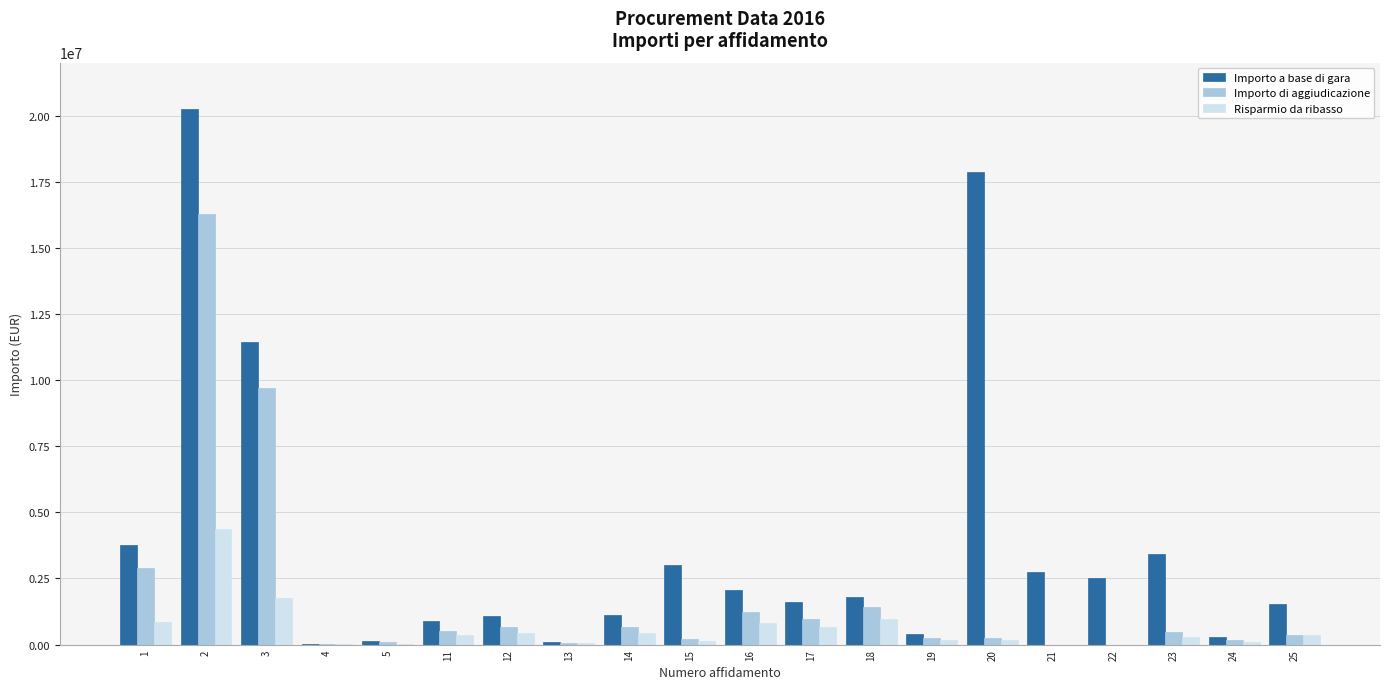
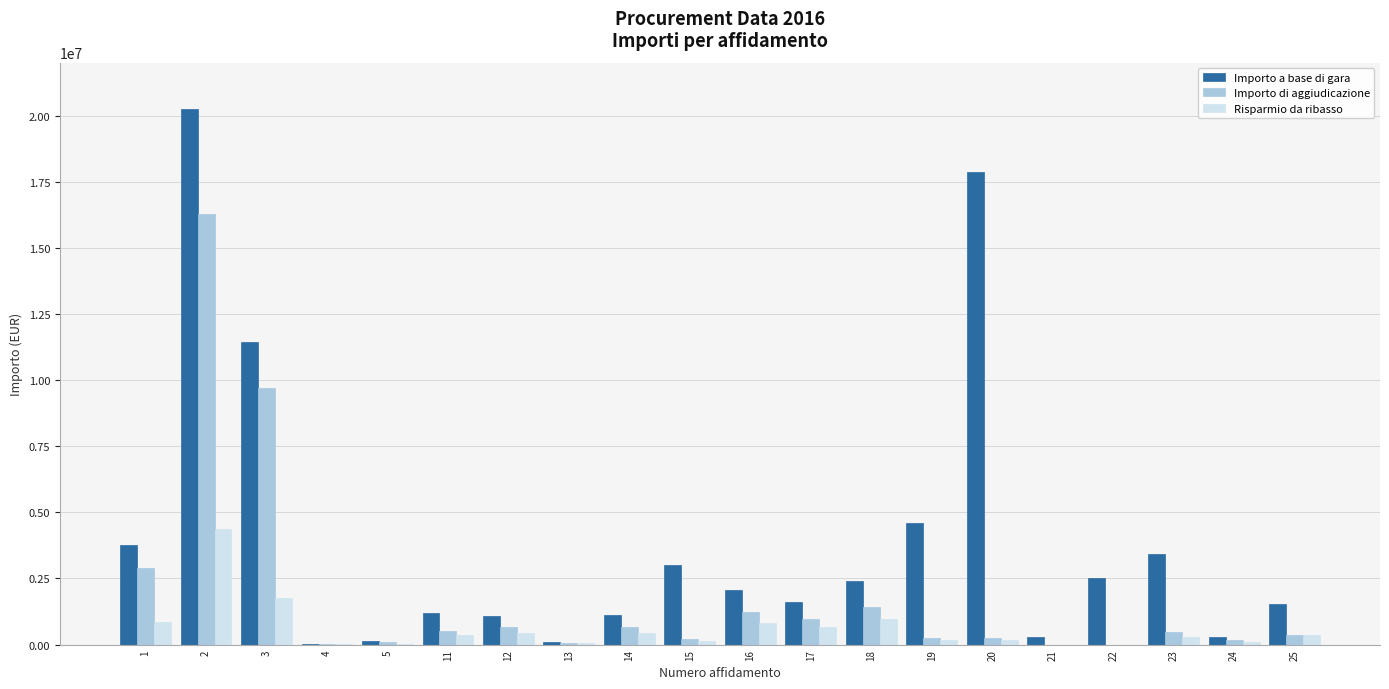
Importo a base di gara, 11: 900000 -> 1200000
Importo a base di gara, 18: 1800000 -> 2400000
Importo a base di gara, 19: 400000 -> 4600000
Importo a base di gara, 21: 2700000 -> 300000
